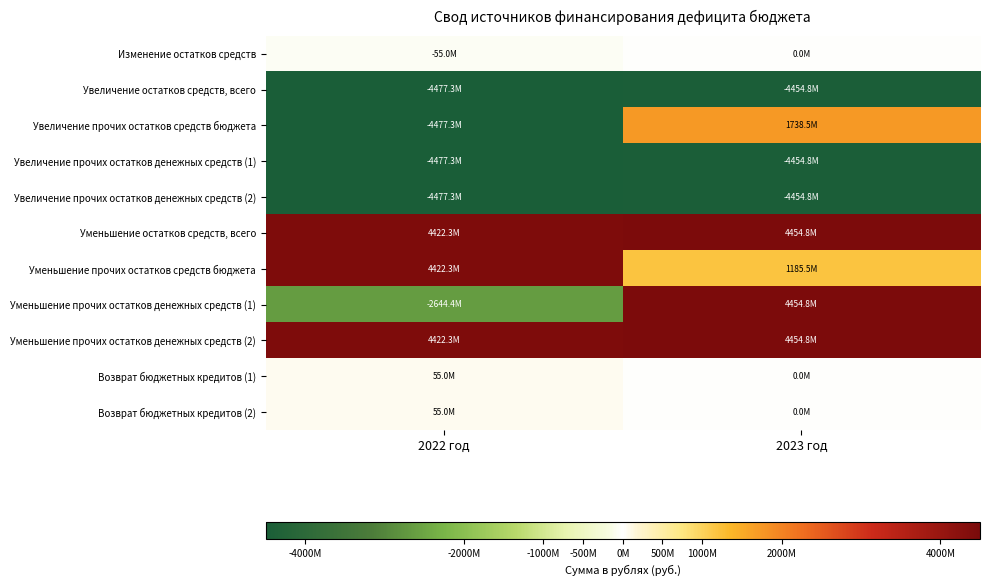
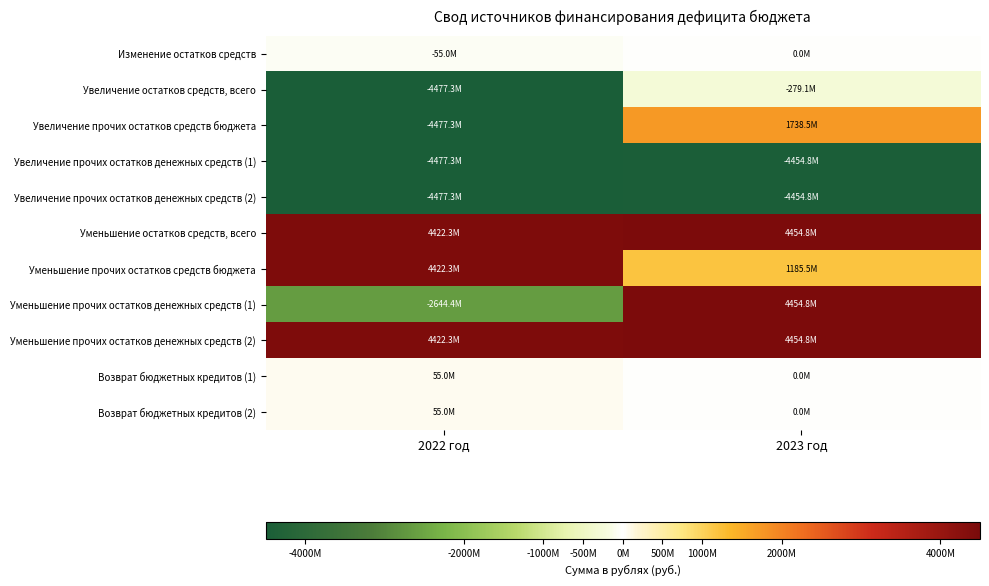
Увеличение остатков средств, всего, 2023 год: -4454.8M -> -279.1M
